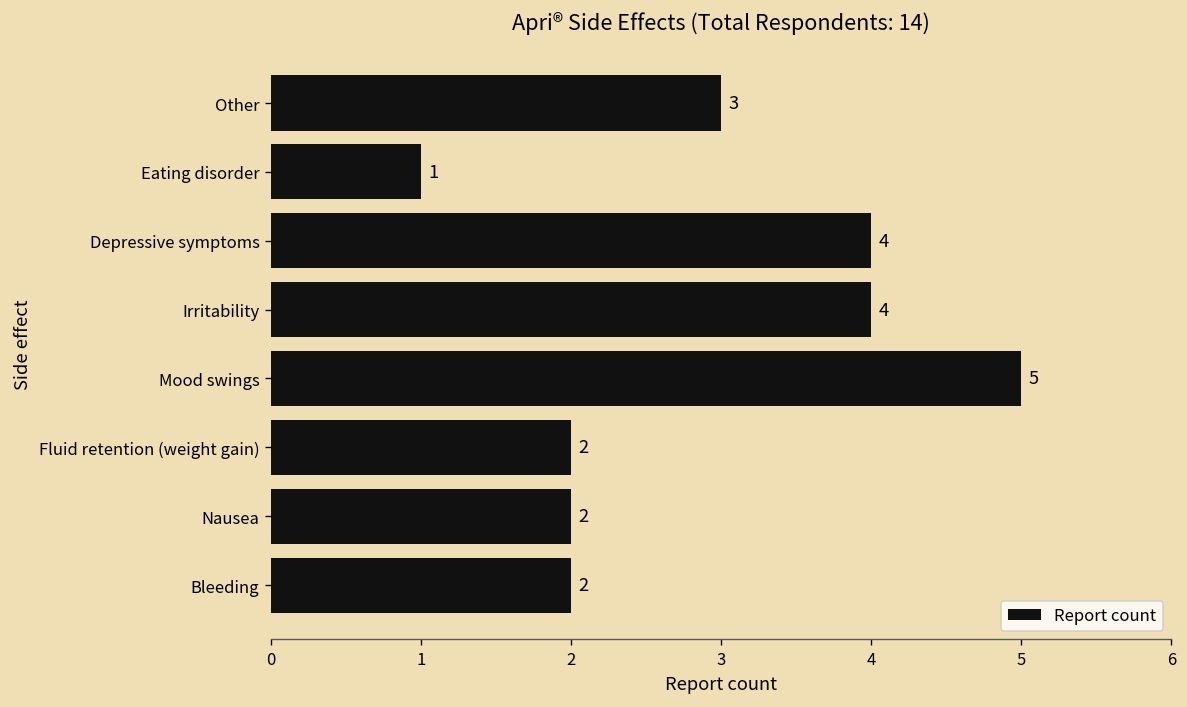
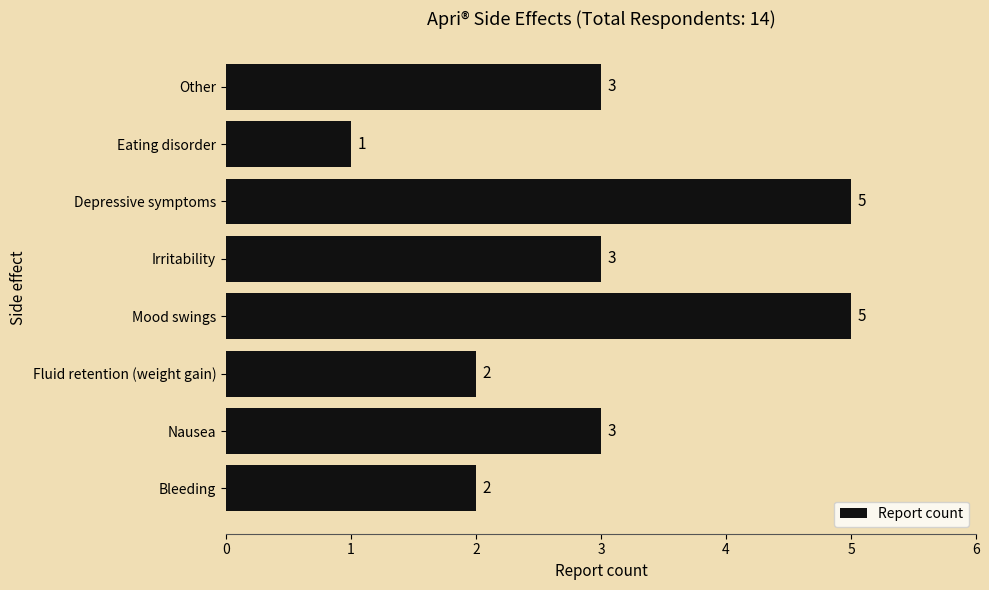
Depressive symptoms: 4 -> 5
Irritability: 4 -> 3
Nausea: 2 -> 3
